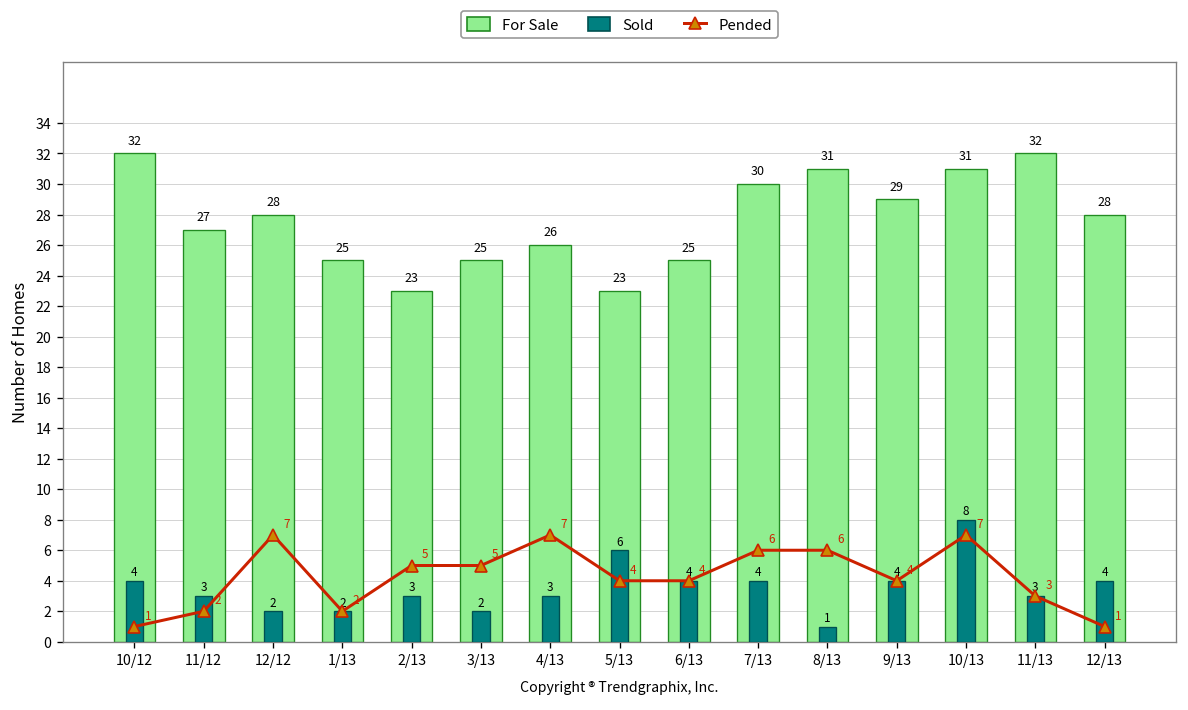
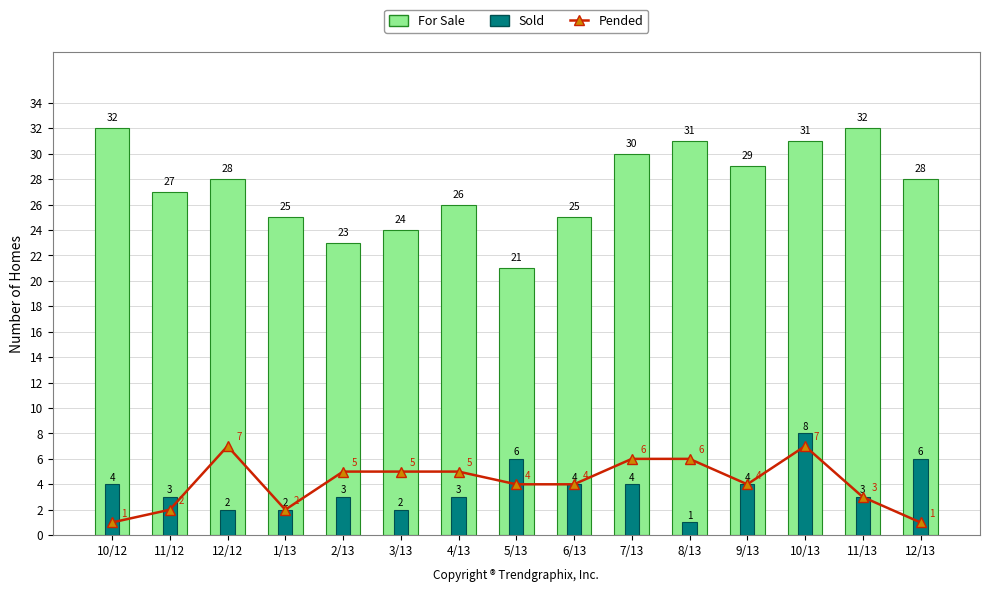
For Sale, 3/13: 25 -> 24
Pended, 4/13: 7 -> 5
For Sale, 5/13: 23 -> 21
Sold, 12/13: 4 -> 6
